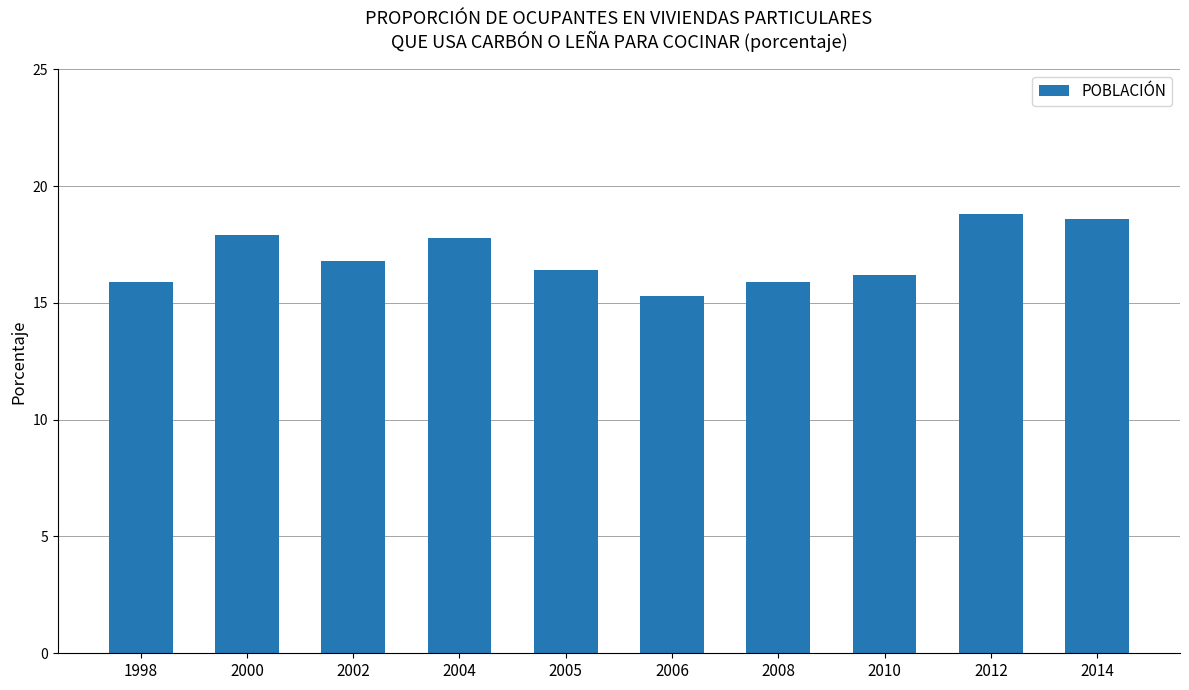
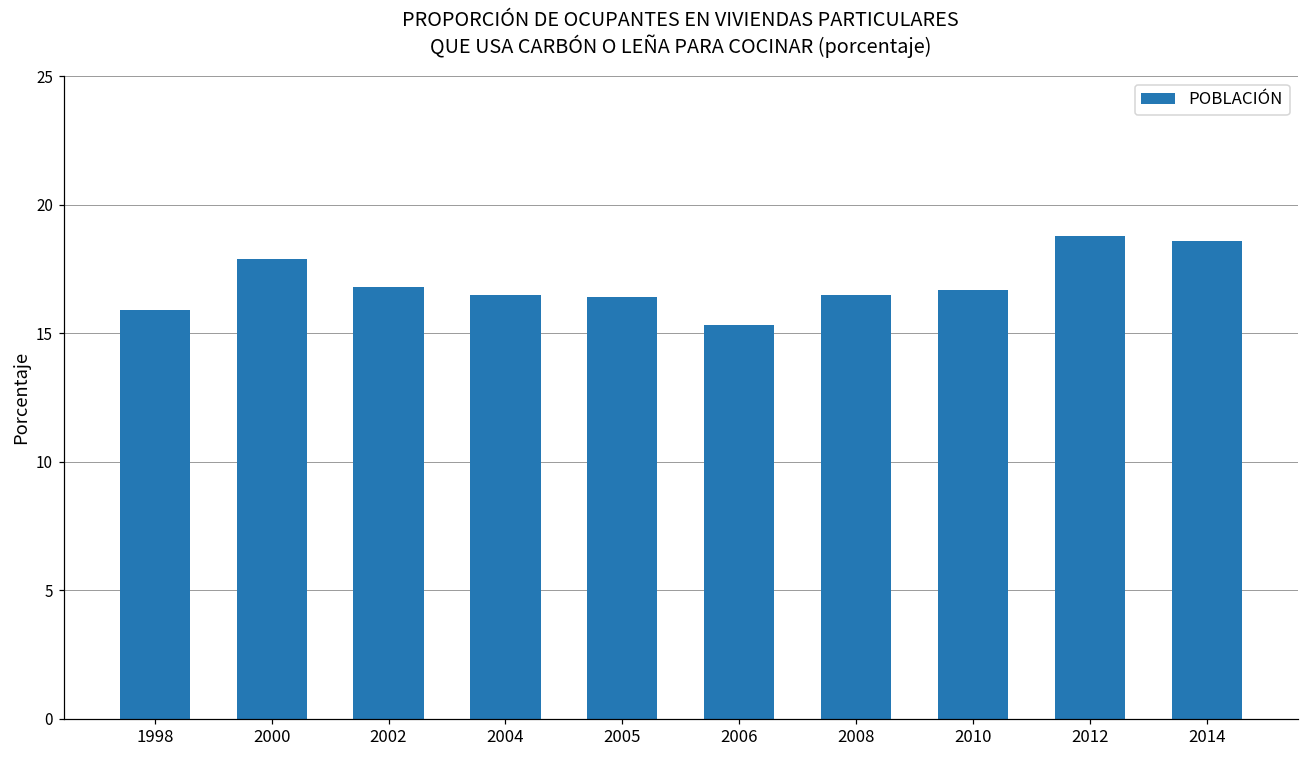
2004: 17.8 -> 16.5
2008: 15.9 -> 16.5
2010: 16.2 -> 16.7
